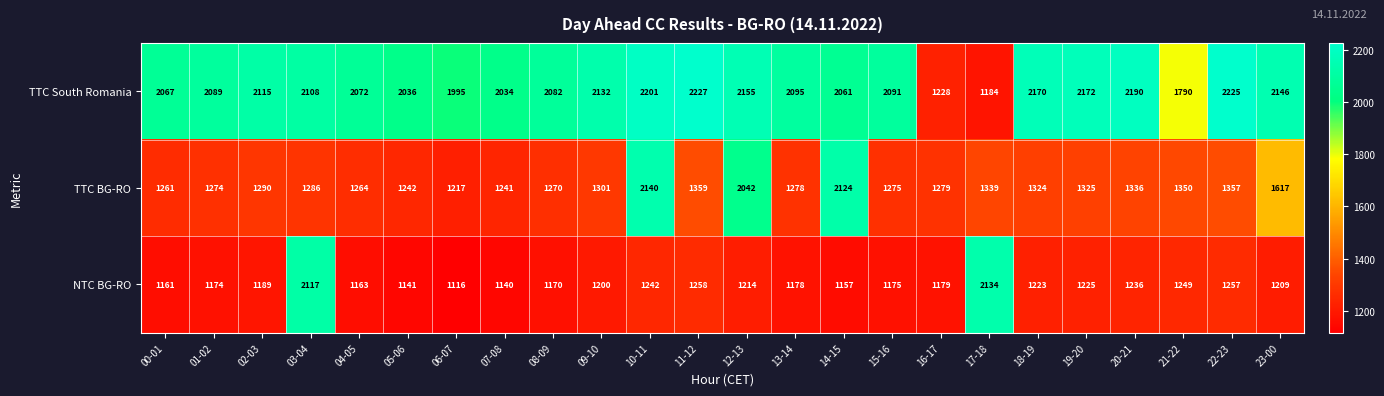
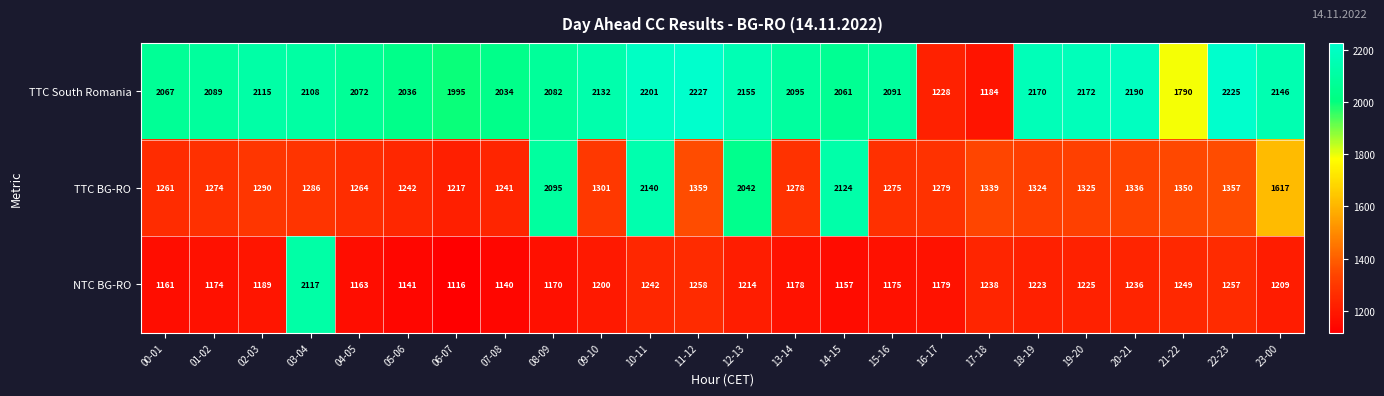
TTC BG-RO, 08-09: 1270 -> 2095
NTC BG-RO, 17-18: 2134 -> 1238
